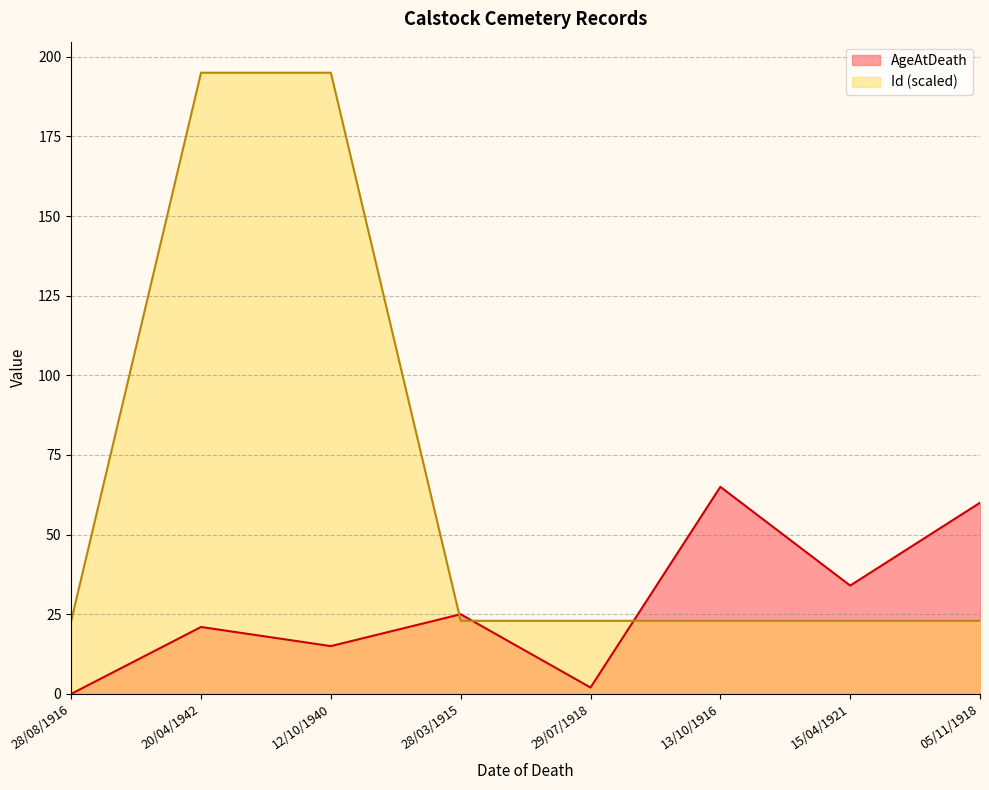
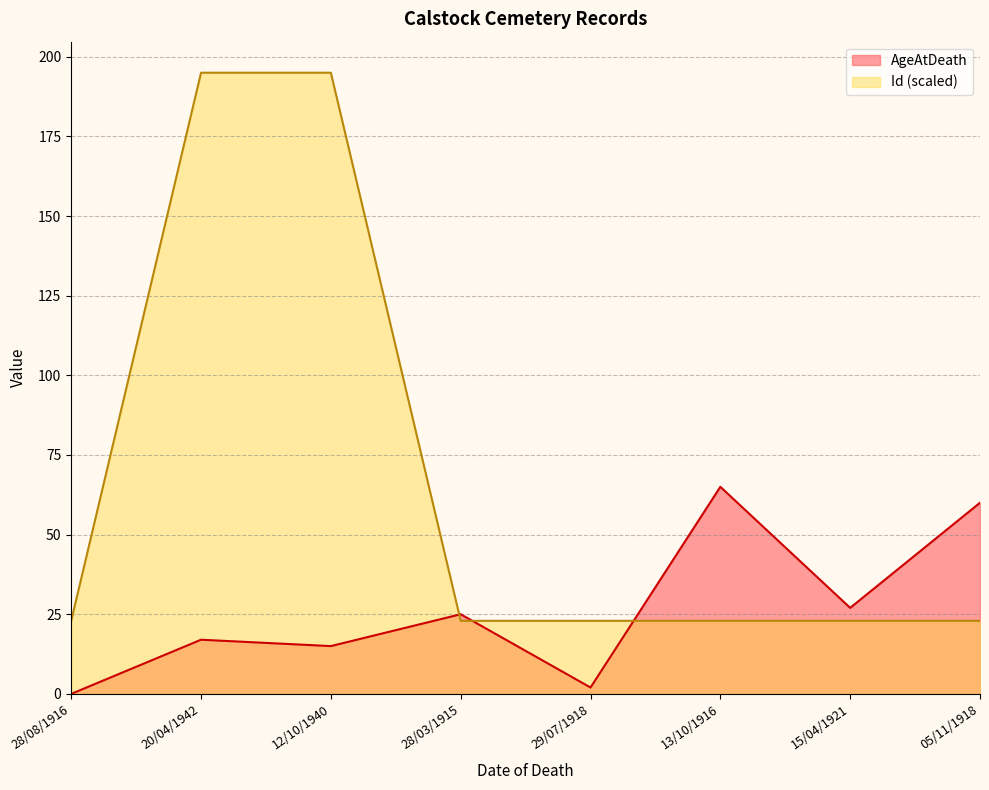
AgeAtDeath, 20/04/1942: 21 -> 17
AgeAtDeath, 15/04/1921: 34 -> 27
